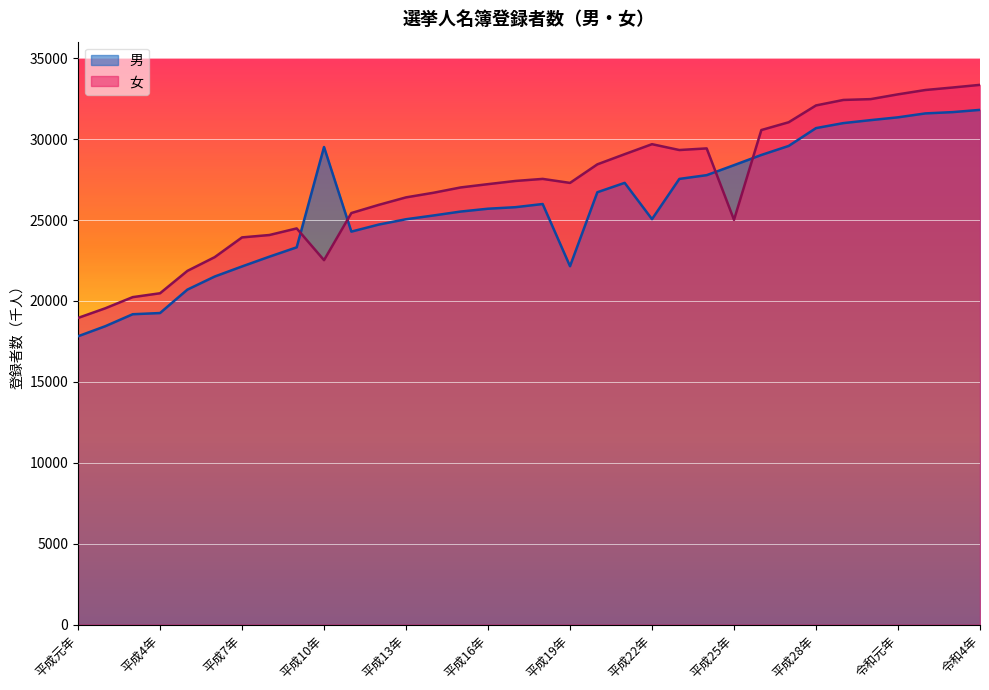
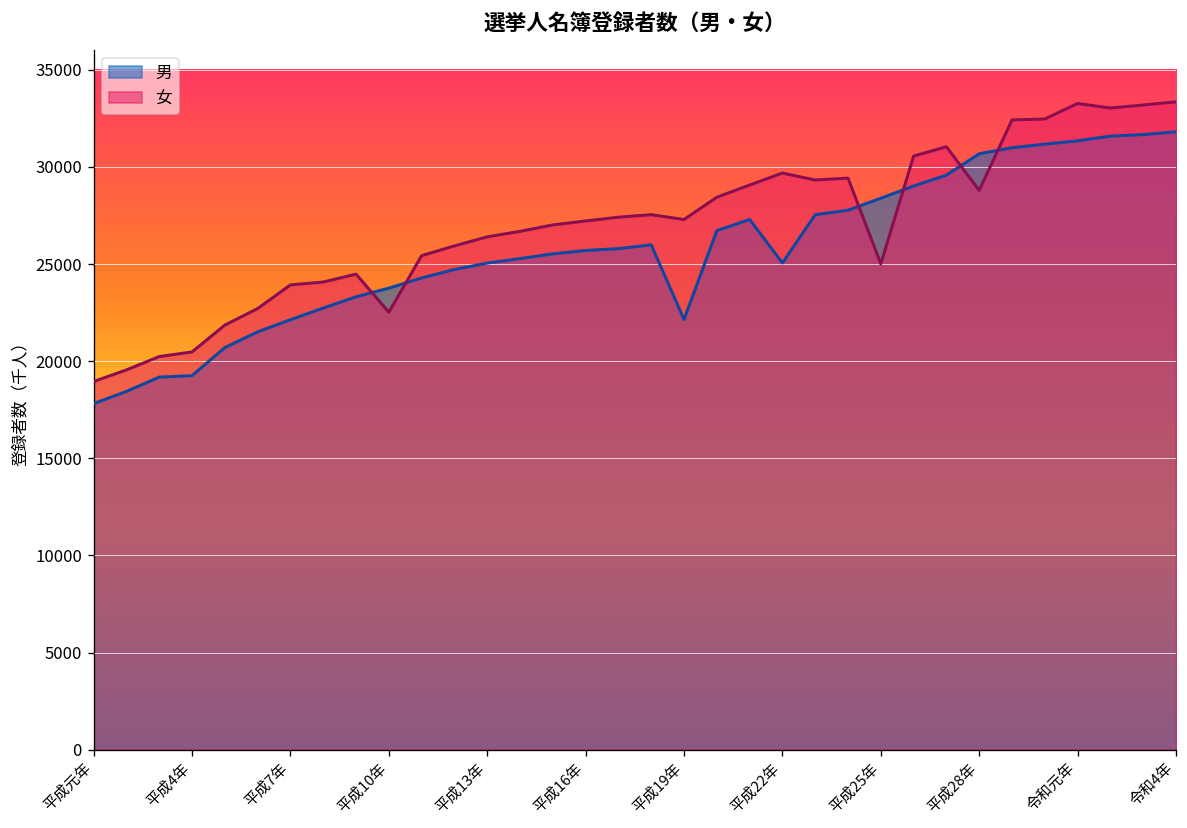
男, 平成10年: 29500 -> 23800
女, 平成28年: 32100 -> 28800
女, 令和元年: 32800 -> 33300
